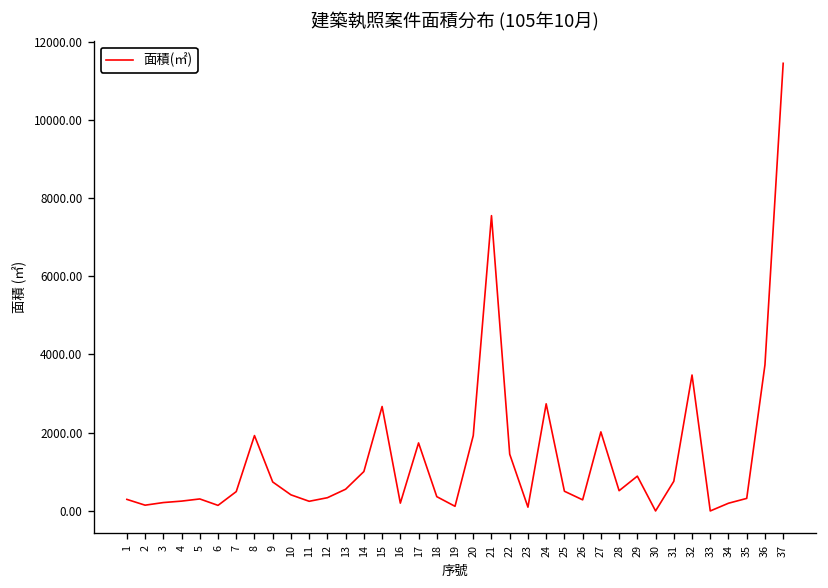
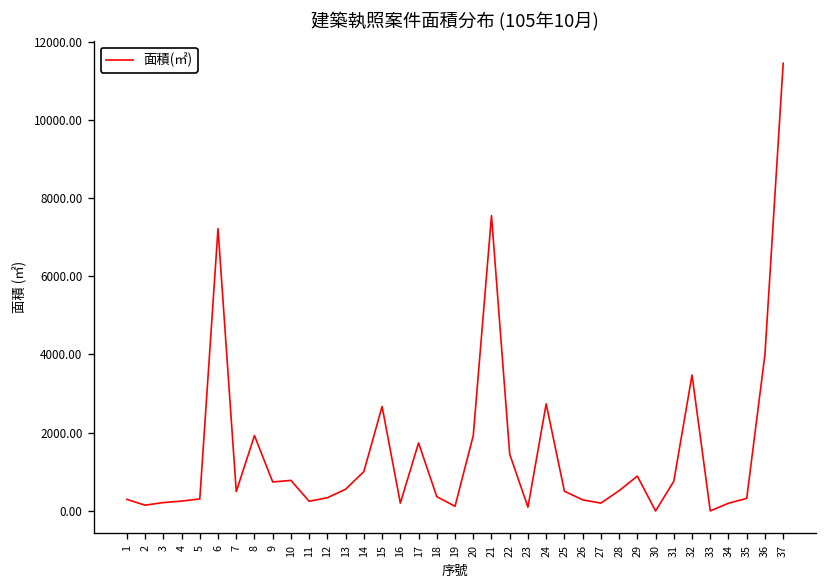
6: 100 -> 7200
10: 400 -> 800
27: 2000 -> 200
36: 3700 -> 4000
